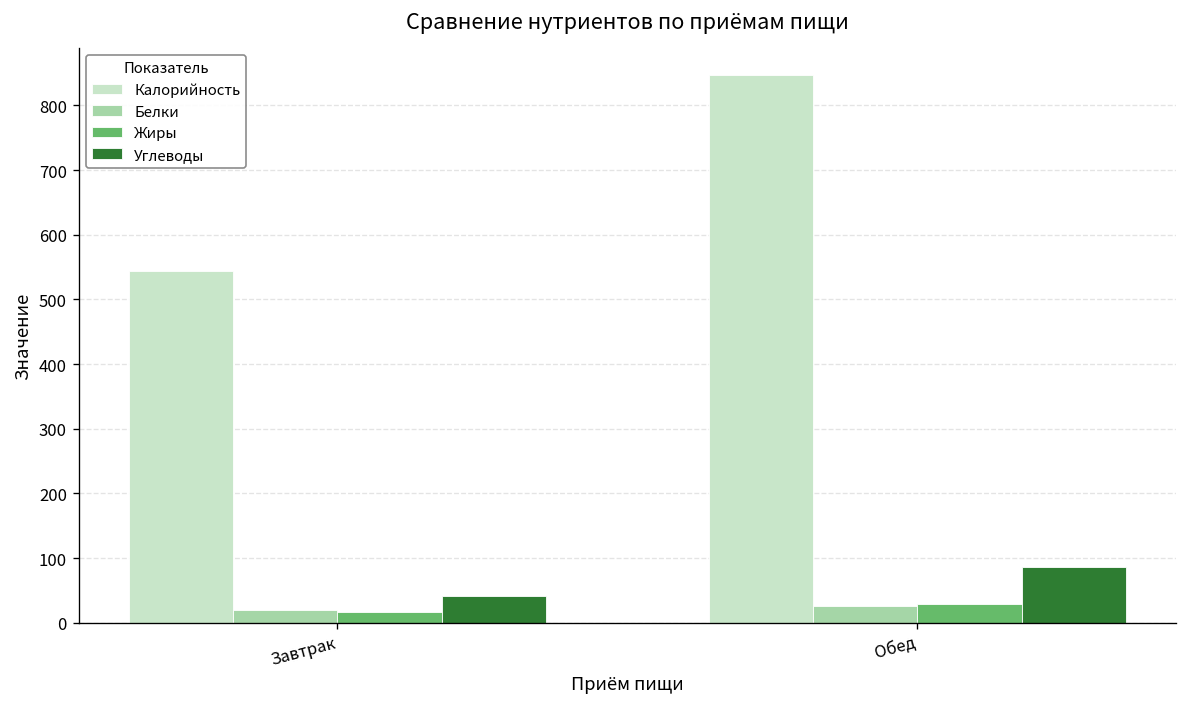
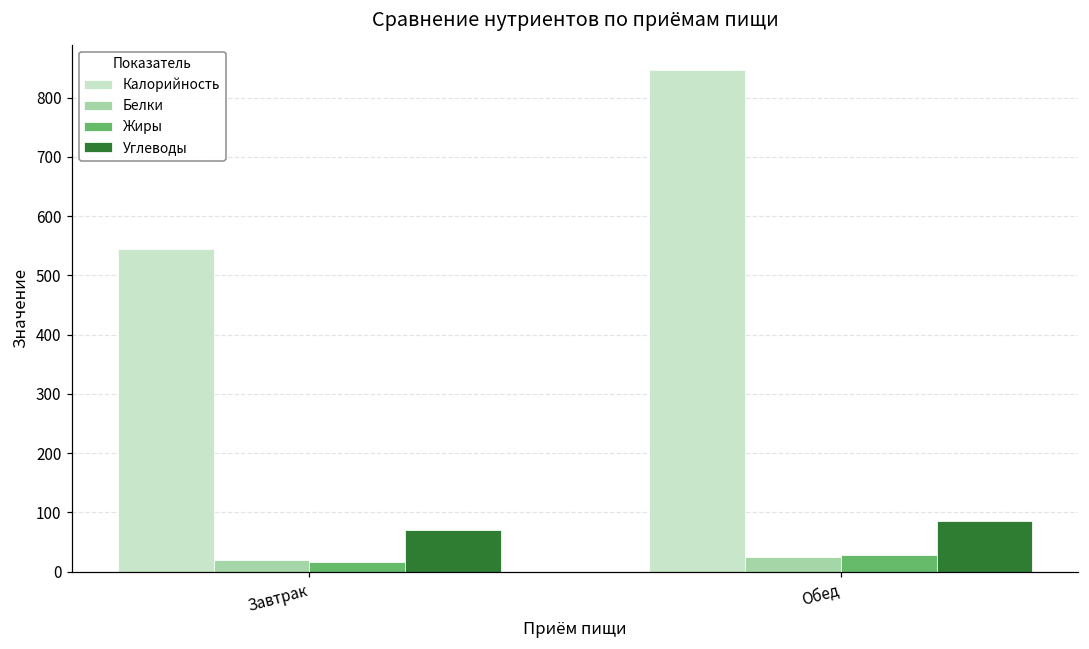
Углеводы, Завтрак: 40 -> 70
